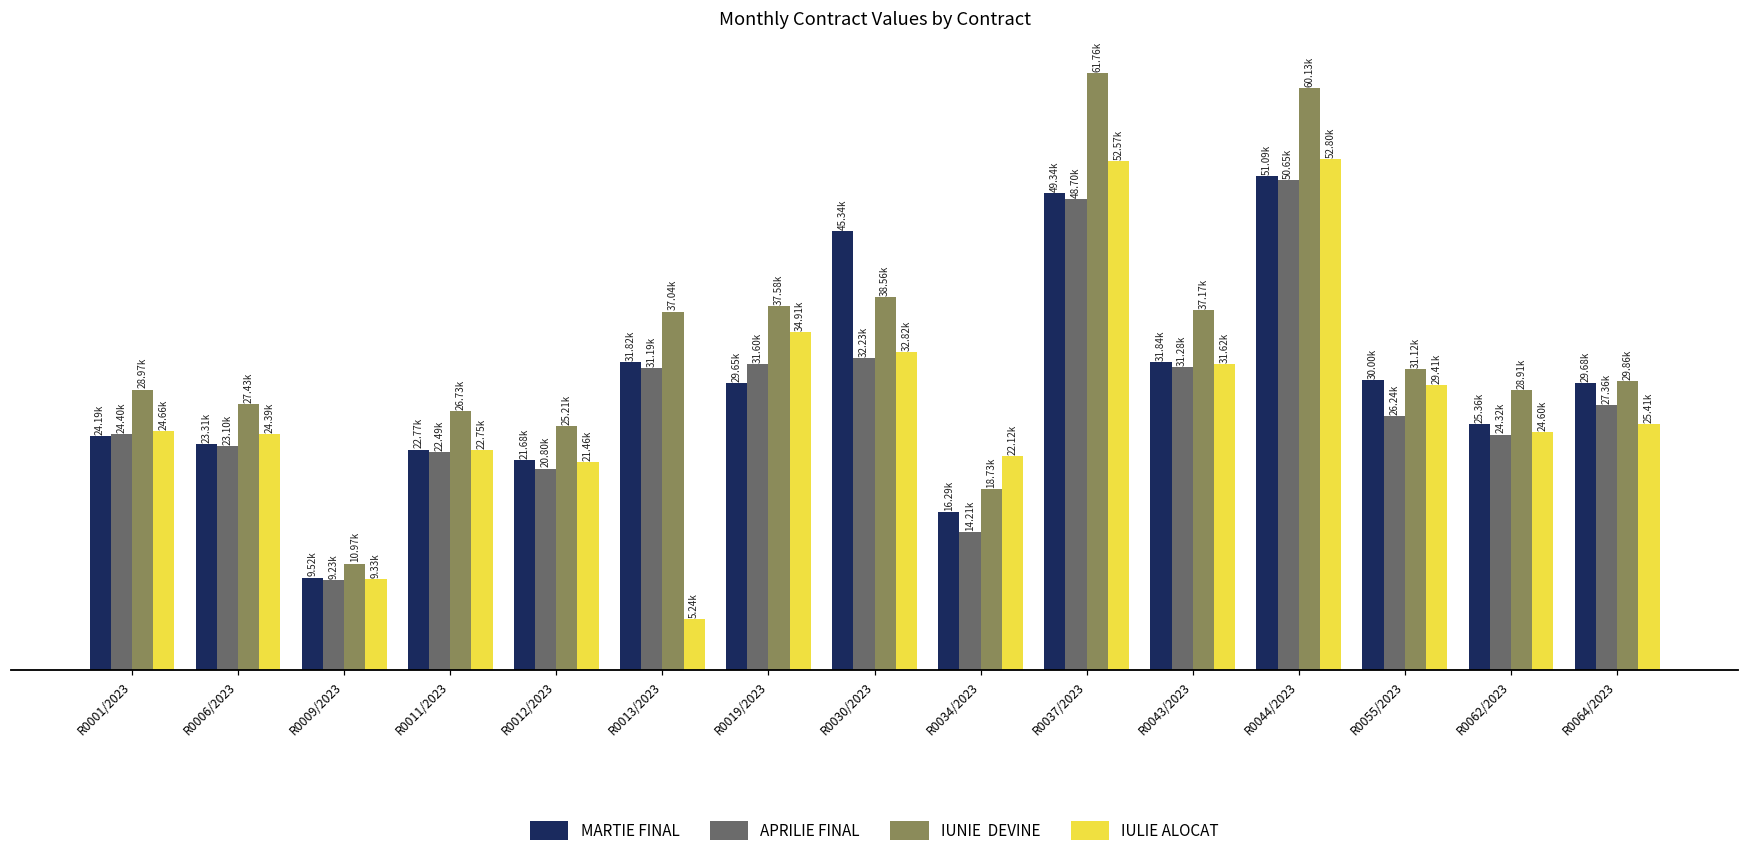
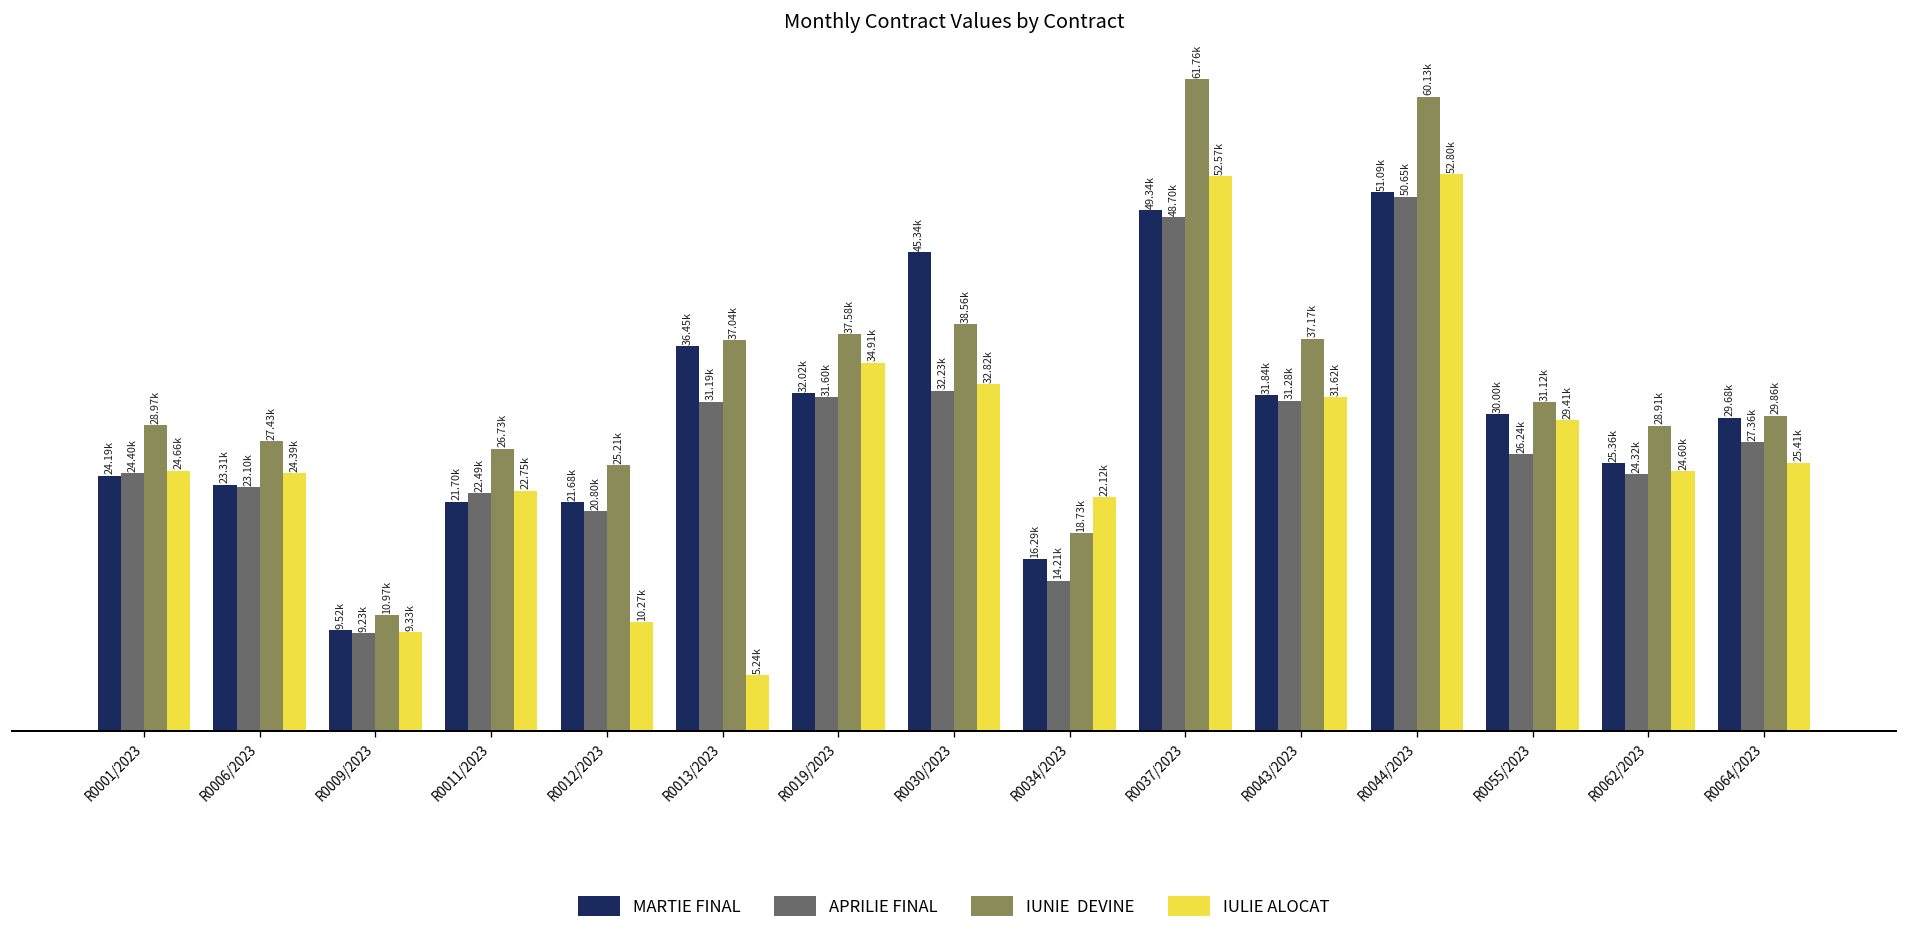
MARTIE FINAL, R0011/2023: 22.77k -> 21.70k
IULIE ALOCAT, R0012/2023: 21.46k -> 10.27k
MARTIE FINAL, R0013/2023: 31.82k -> 36.45k
MARTIE FINAL, R0019/2023: 29.65k -> 32.02k
